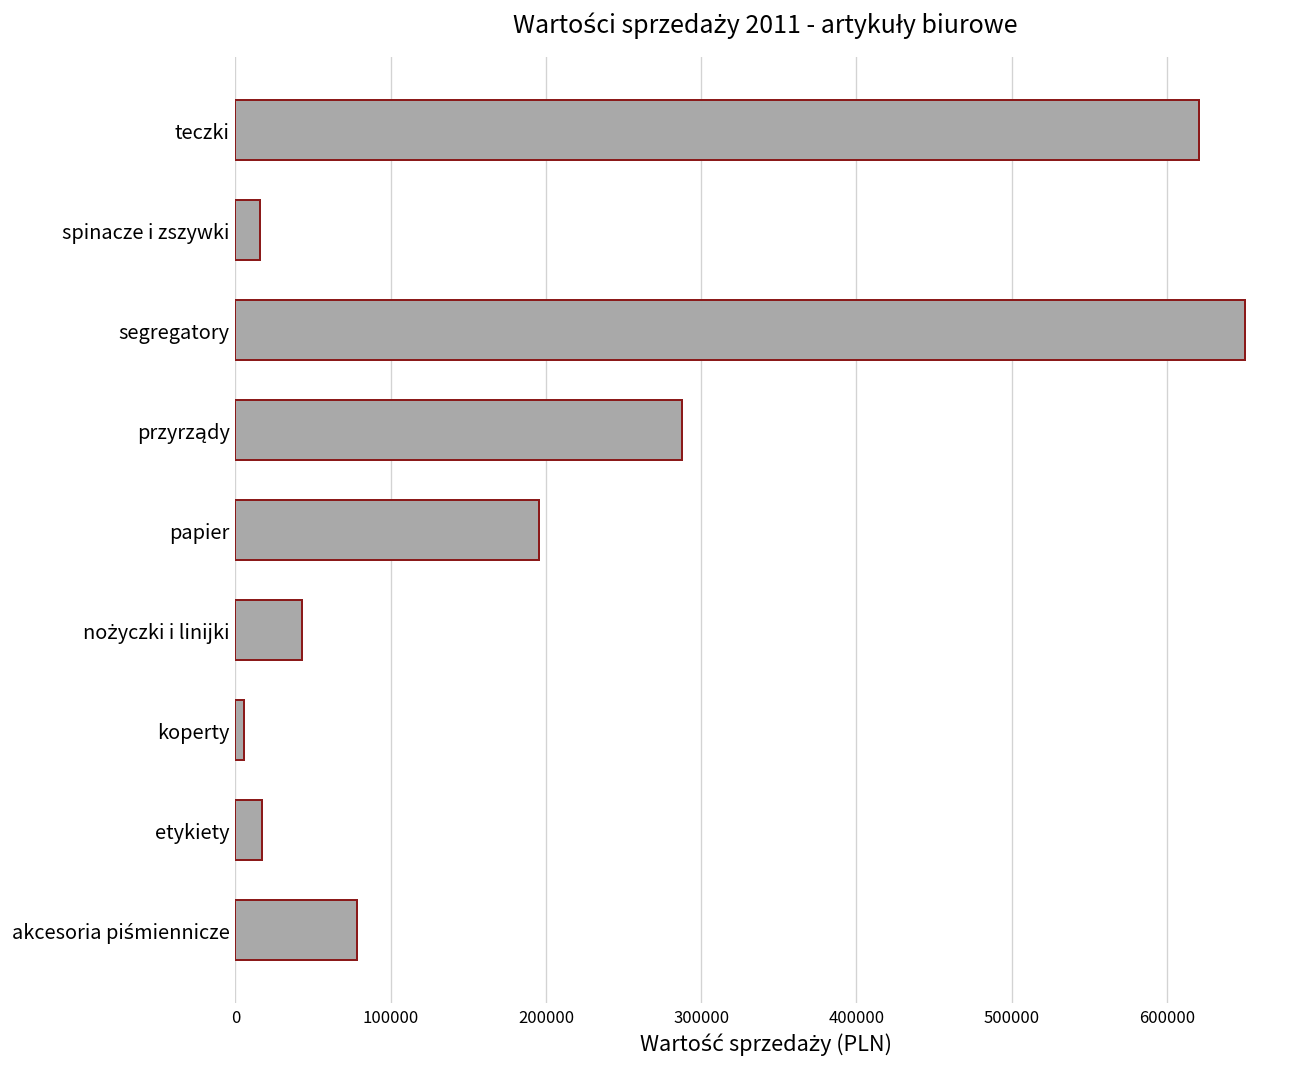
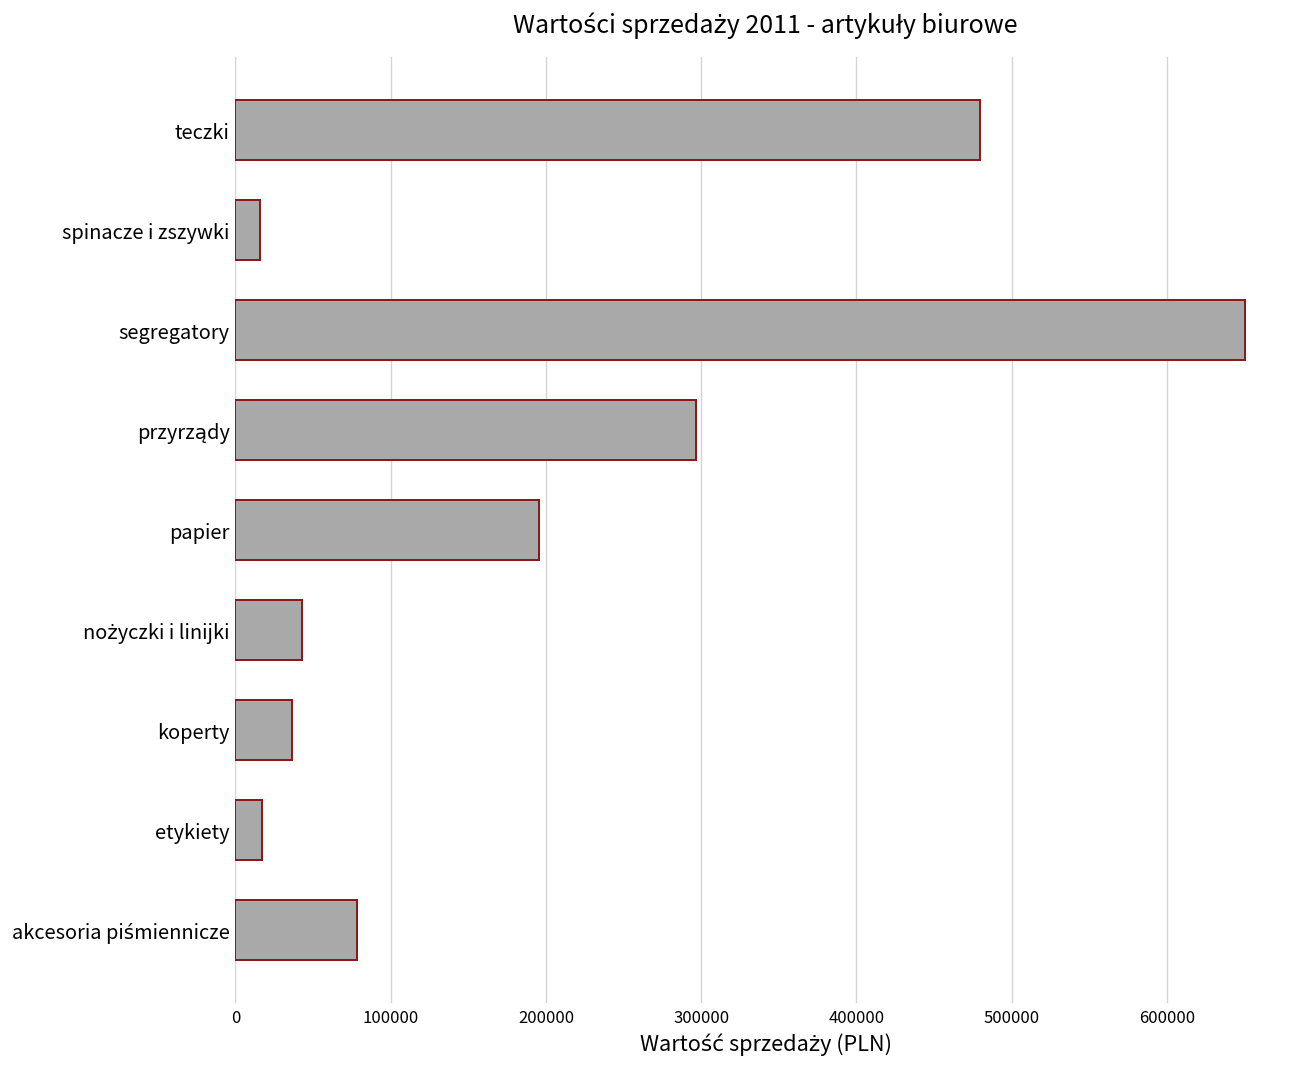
teczki: 621000 -> 480000
przyrządy: 288000 -> 297000
koperty: 6000 -> 37000
